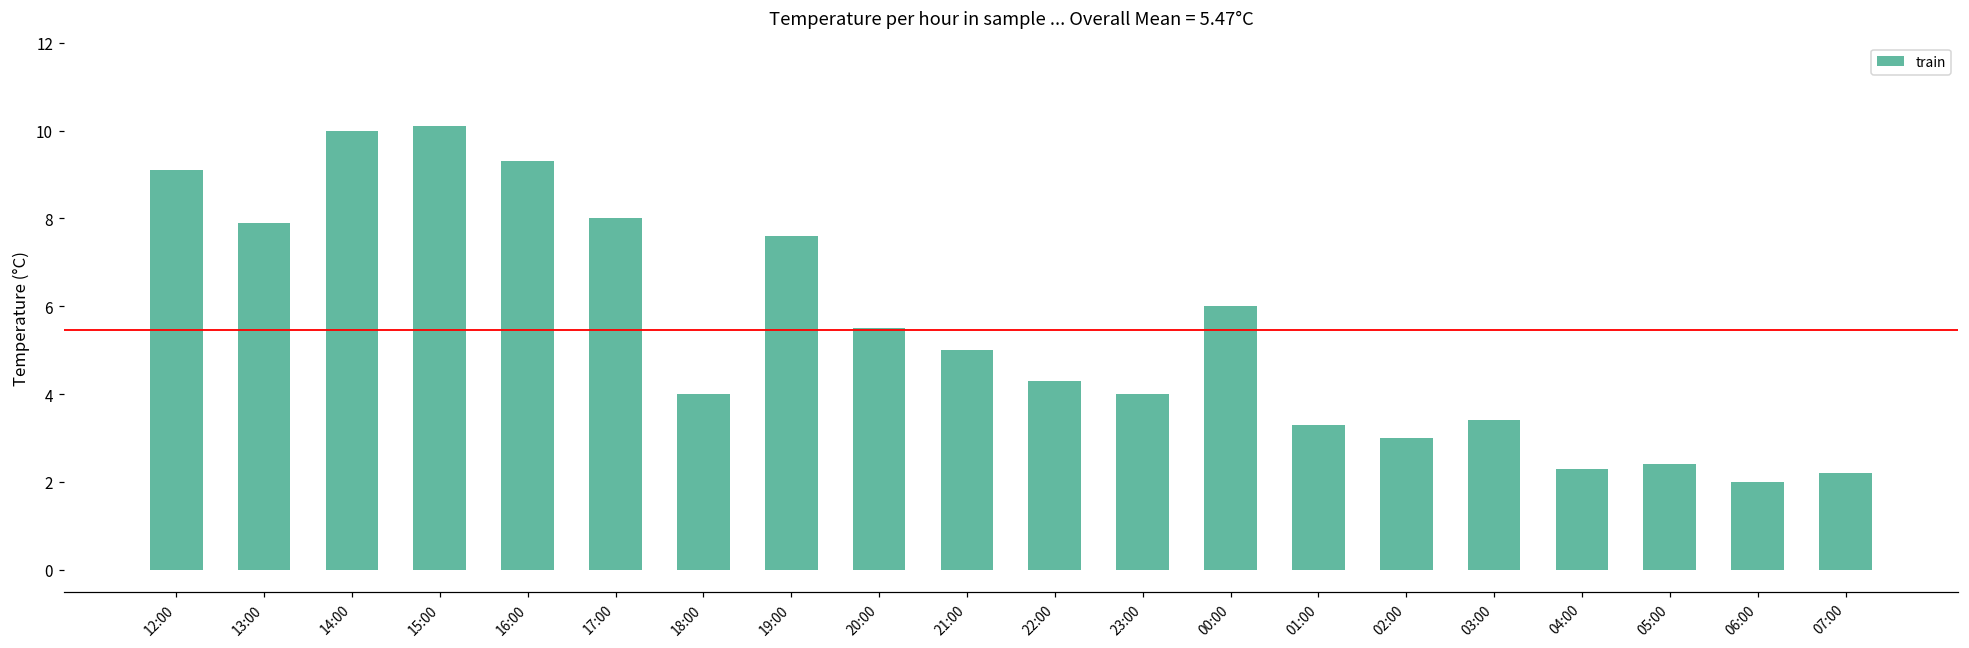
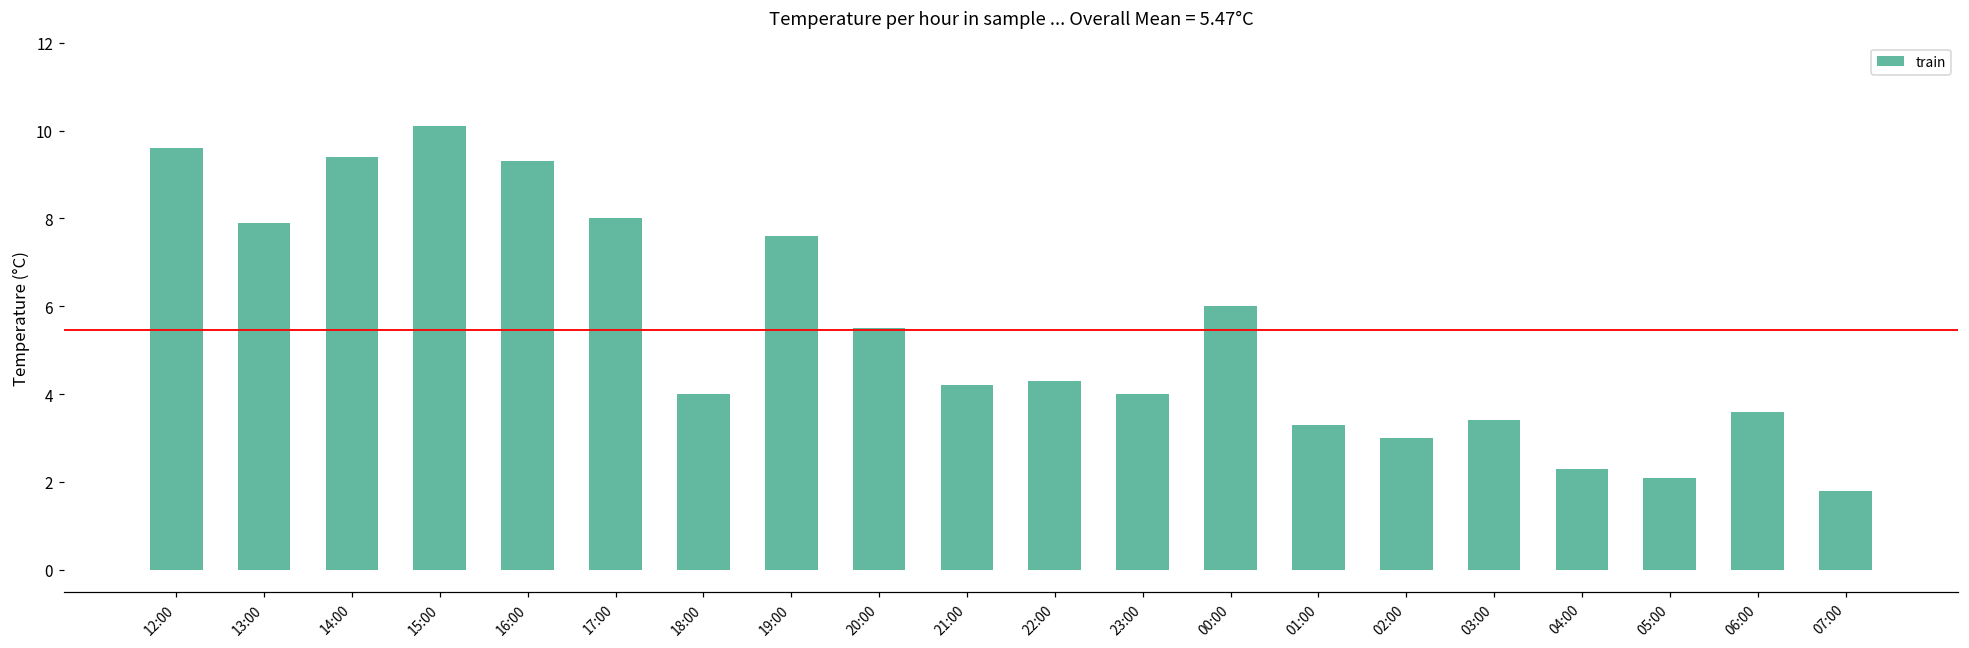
12:00: 9.1 -> 9.6
14:00: 10.0 -> 9.4
21:00: 5.0 -> 4.2
05:00: 2.4 -> 2.1
06:00: 2.0 -> 3.6
07:00: 2.2 -> 1.8
